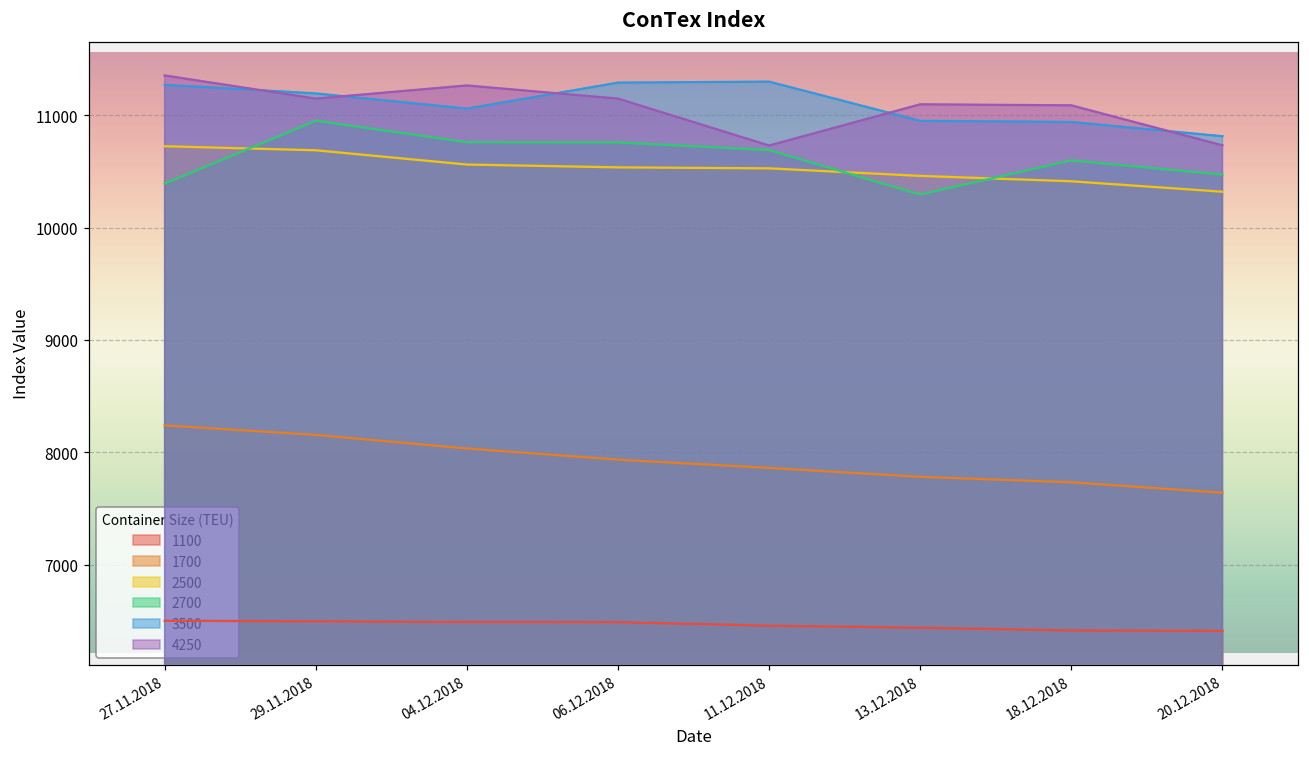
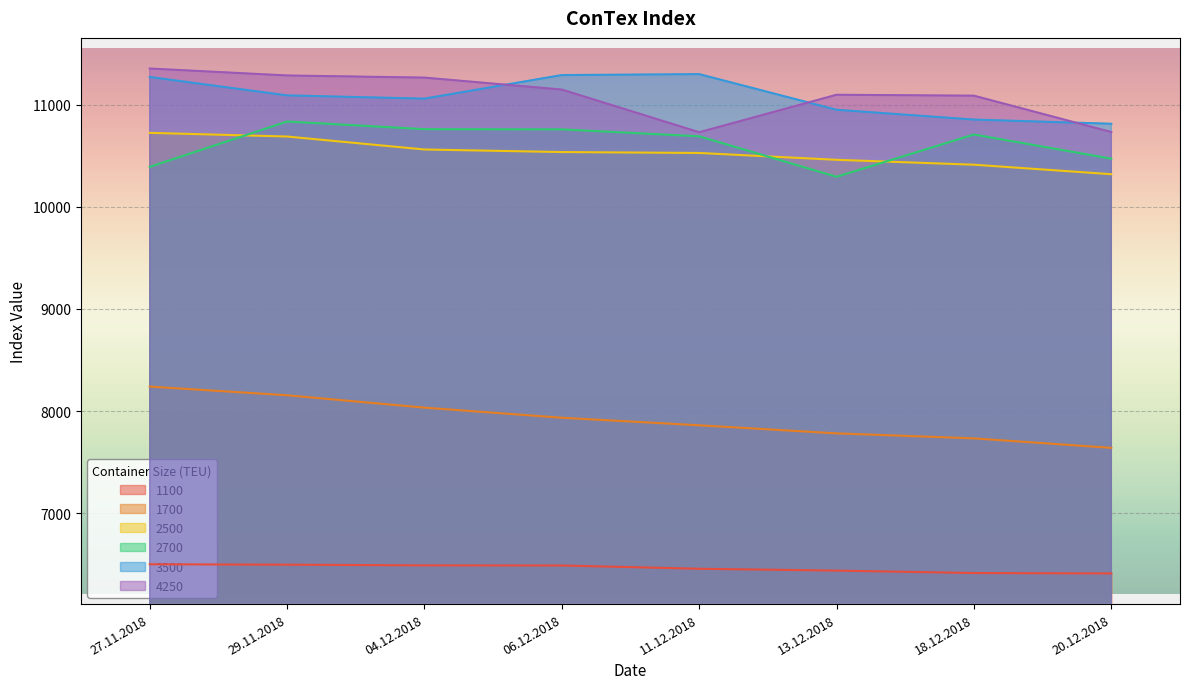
2700, 29.11.2018: 10950 -> 10840
3500, 29.11.2018: 11200 -> 11090
4250, 29.11.2018: 11150 -> 11290
2700, 18.12.2018: 10600 -> 10710
3500, 18.12.2018: 10940 -> 10860
